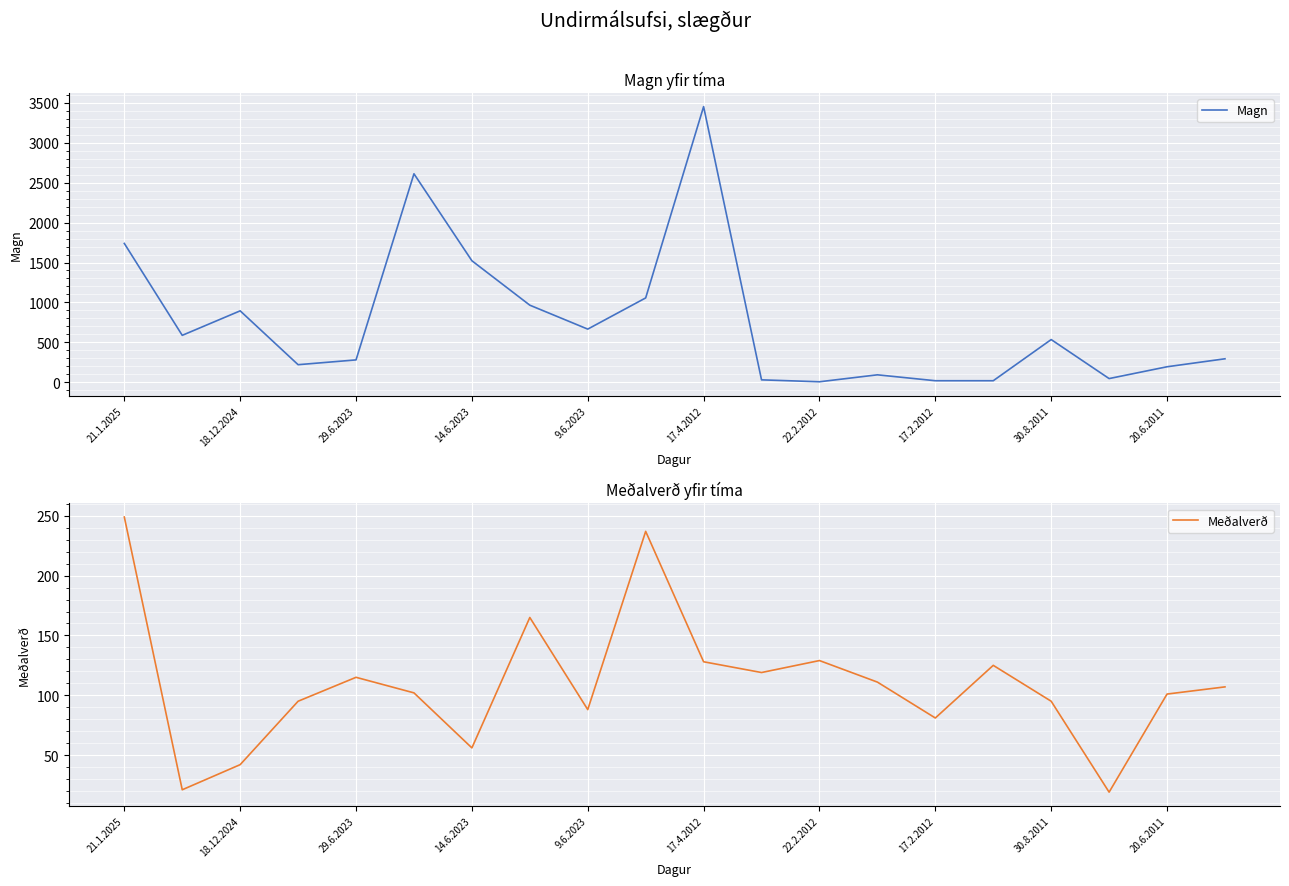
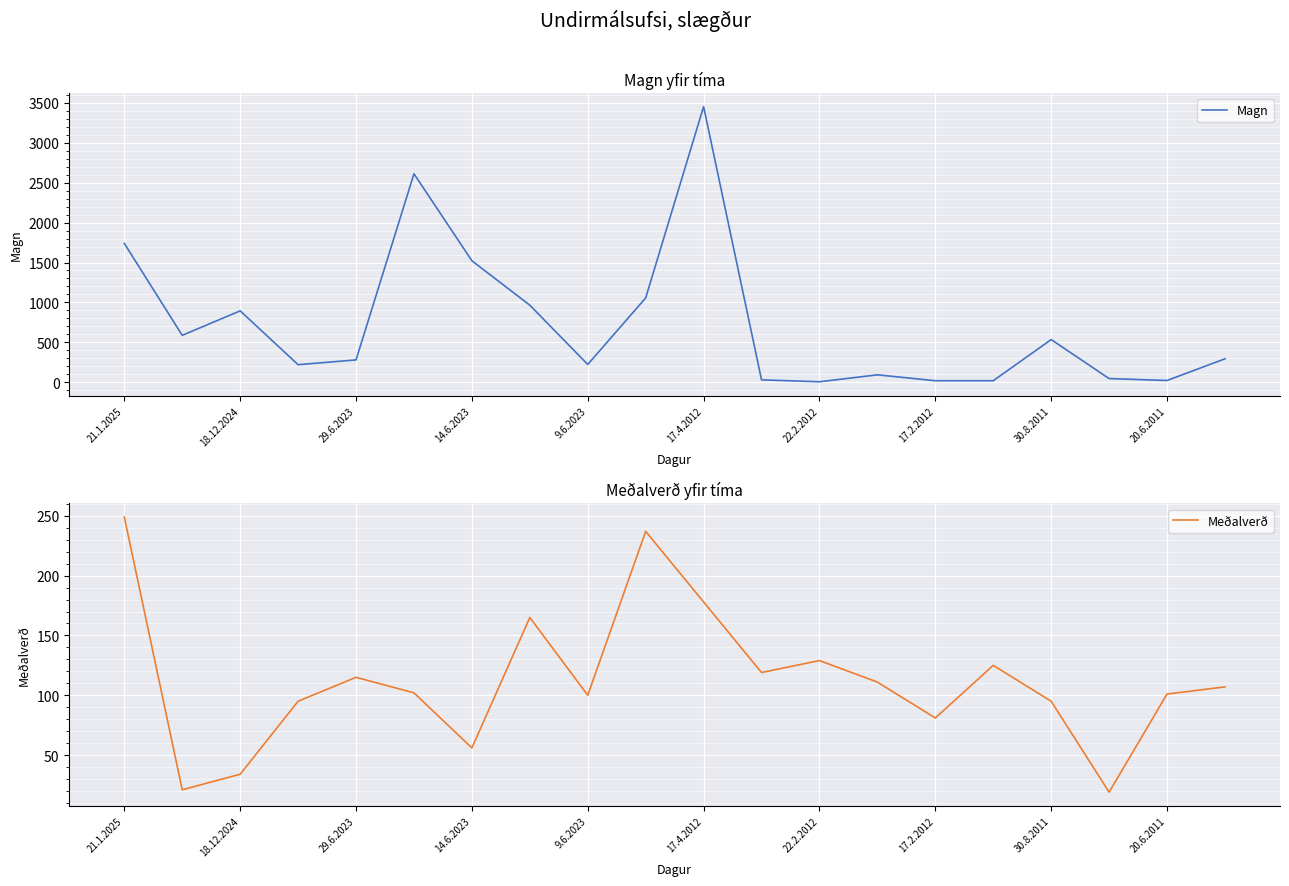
Magn yfir tíma, 9.6.2023: 700 -> 200
Magn yfir tíma, 20.6.2011: 200 -> 0
Meðalverð yfir tíma, 18.12.2024: 42 -> 34
Meðalverð yfir tíma, 9.6.2023: 88 -> 100
Meðalverð yfir tíma, 17.4.2012: 128 -> 178
